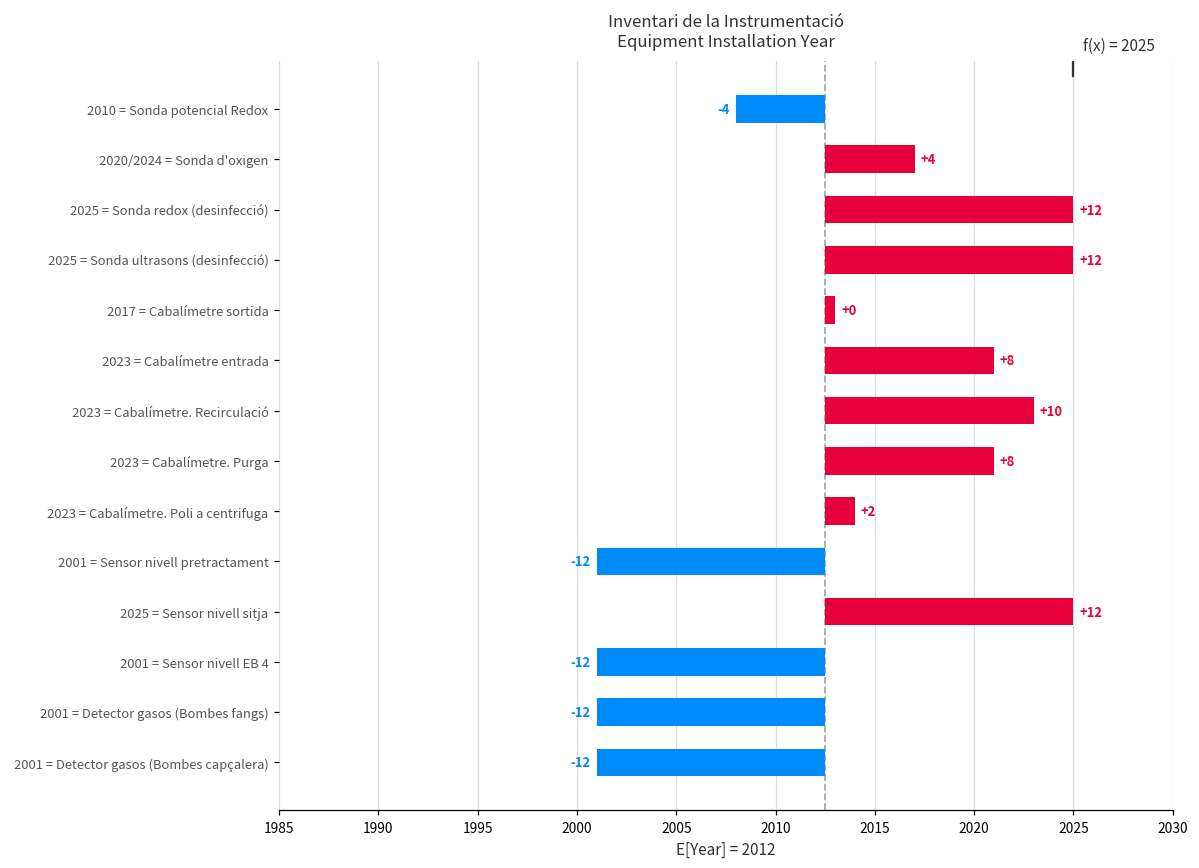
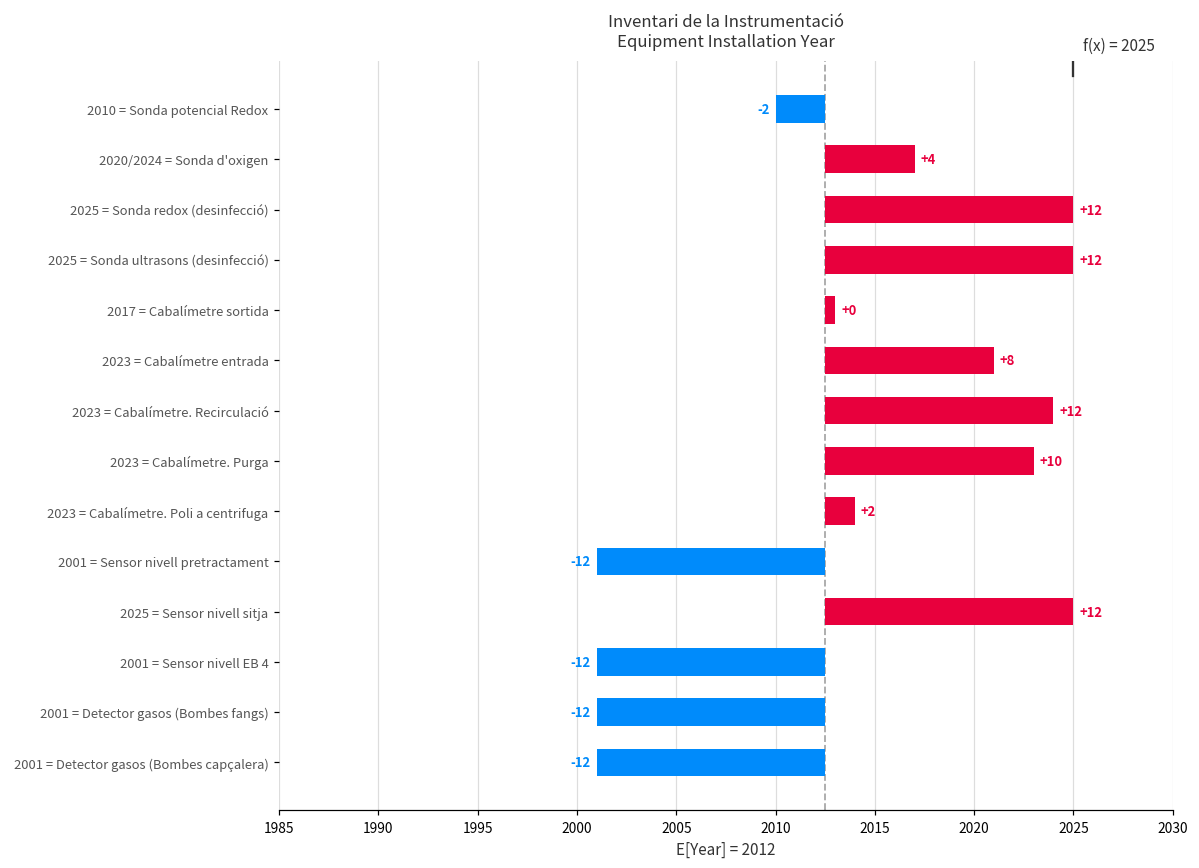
2010 = Sonda potencial Redox: -4 -> -2
2023 = Cabalímetre. Recirculació: +10 -> +12
2023 = Cabalímetre. Purga: +8 -> +10
